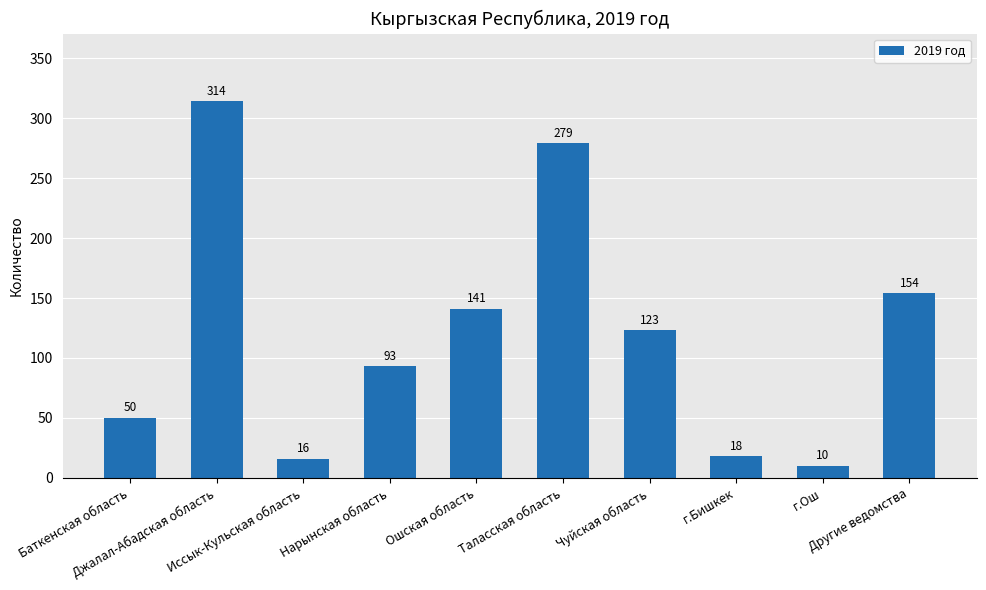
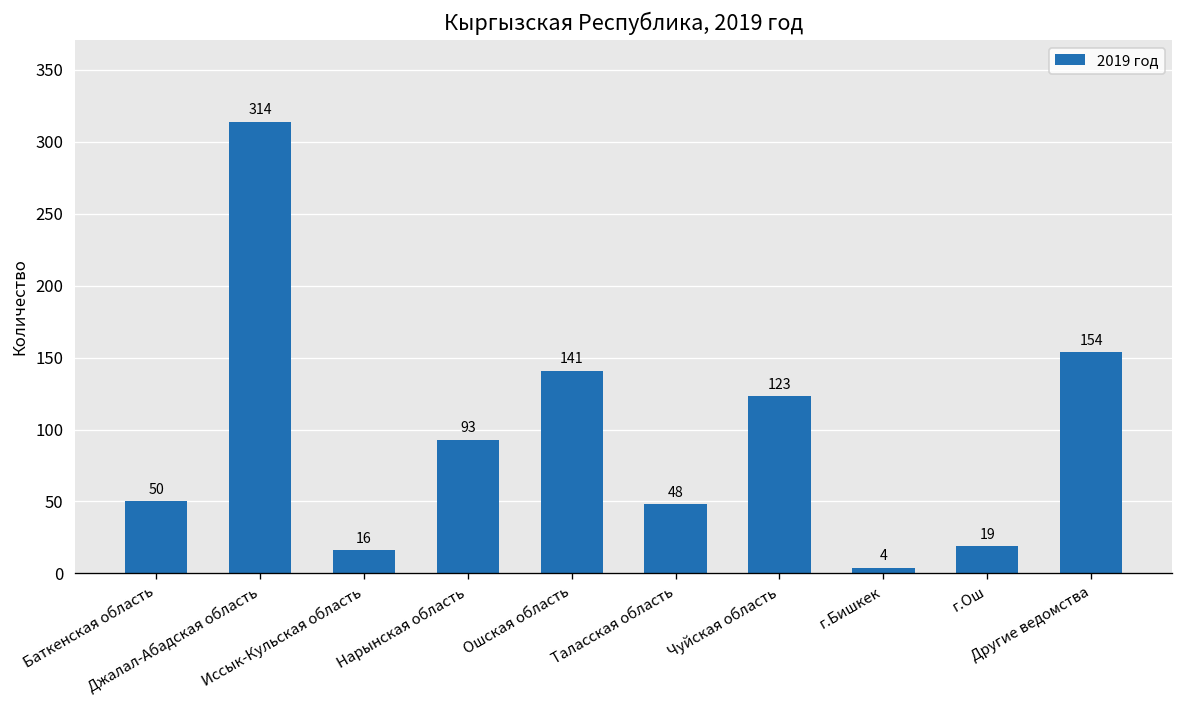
Таласская область: 279 -> 48
г.Бишкек: 18 -> 4
г.Ош: 10 -> 19
